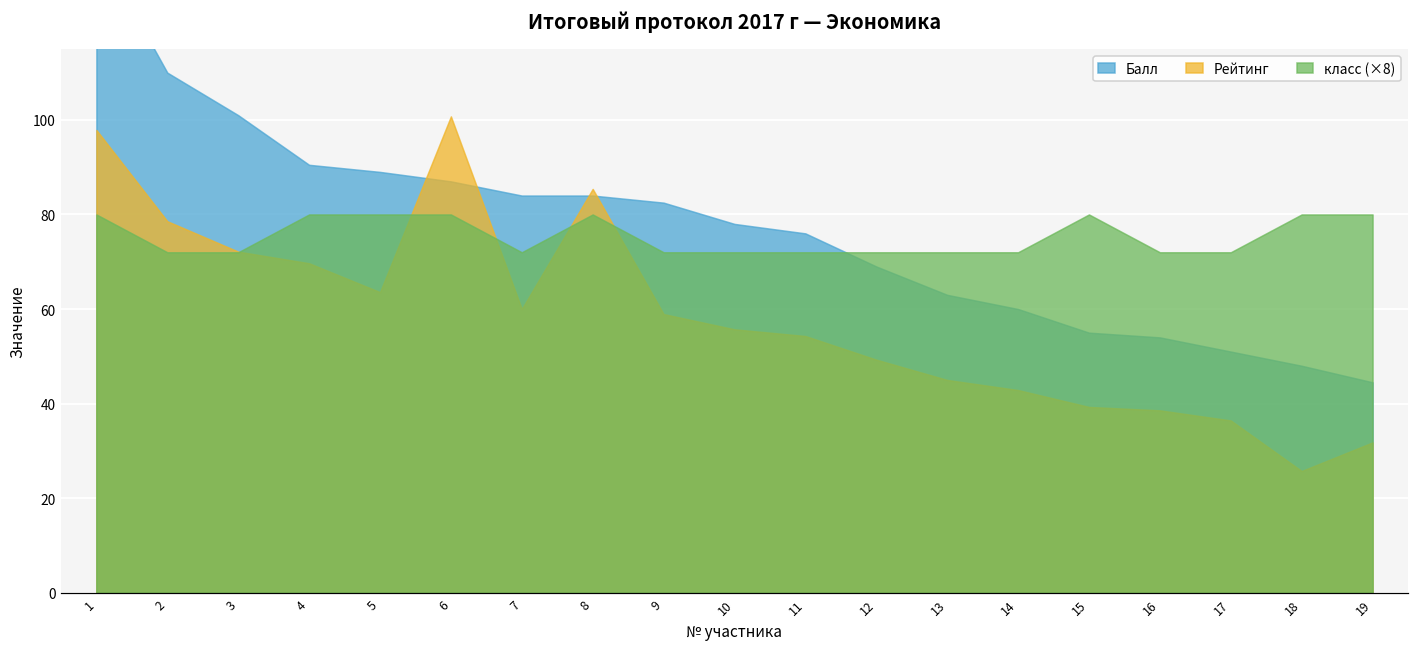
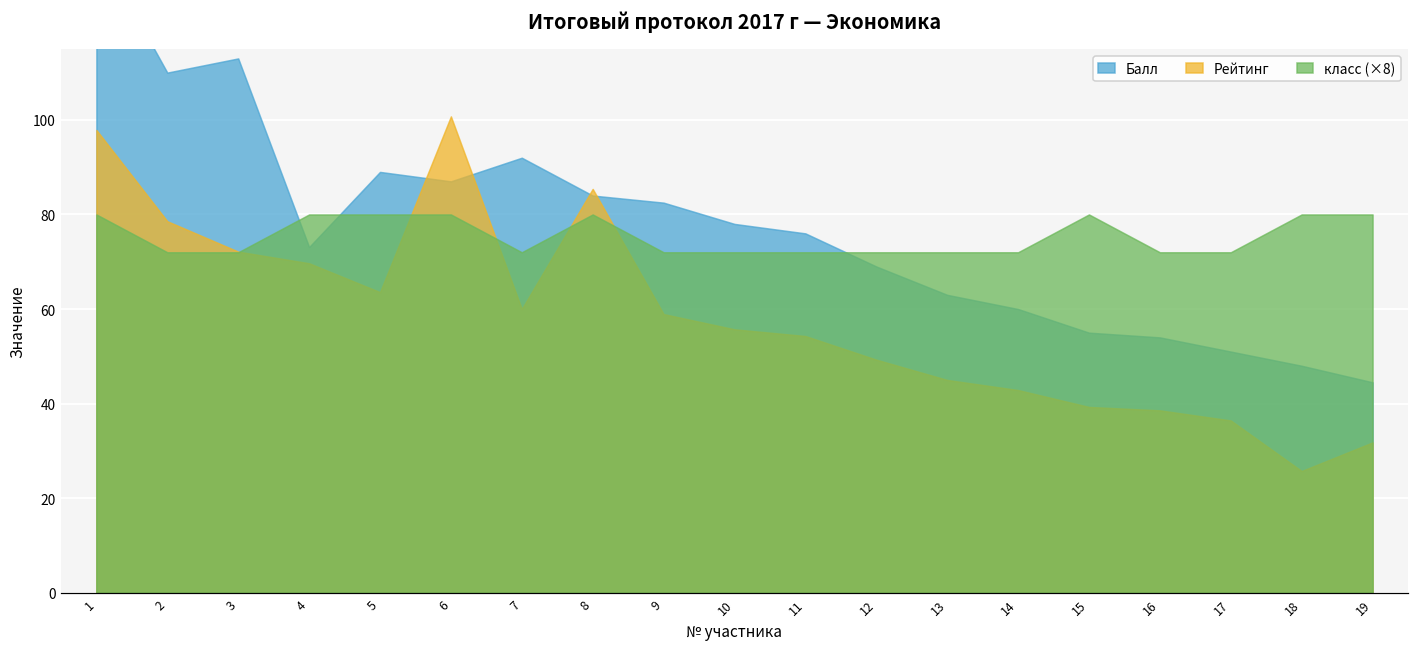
Балл, 3: 101 -> 113
Балл, 4: 91 -> 73
Балл, 7: 84 -> 92
